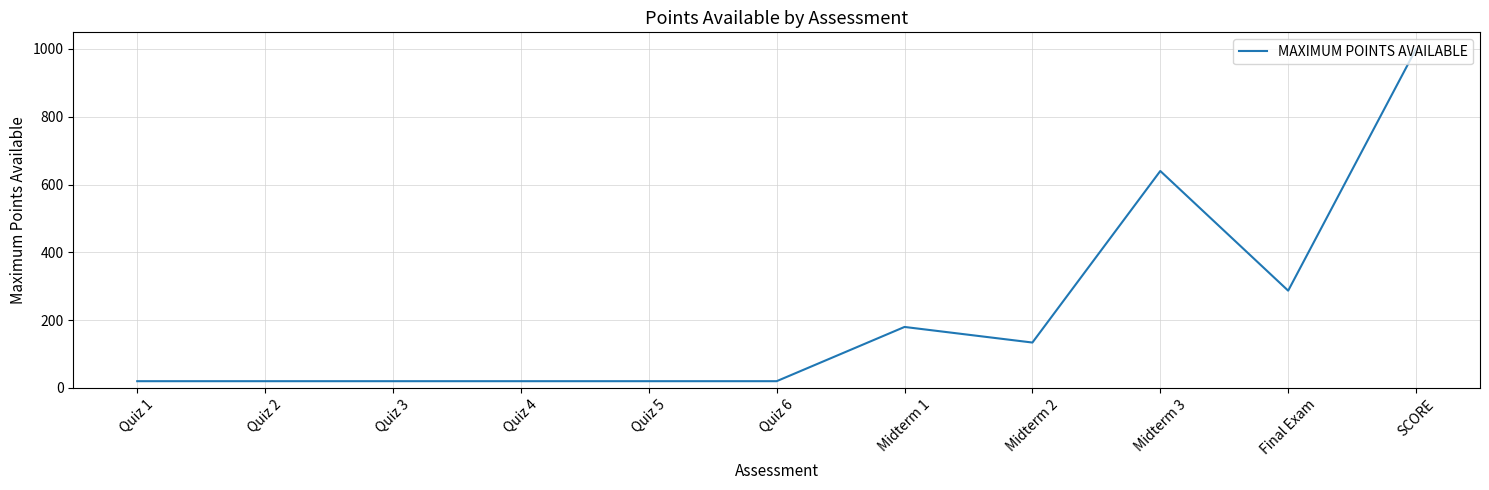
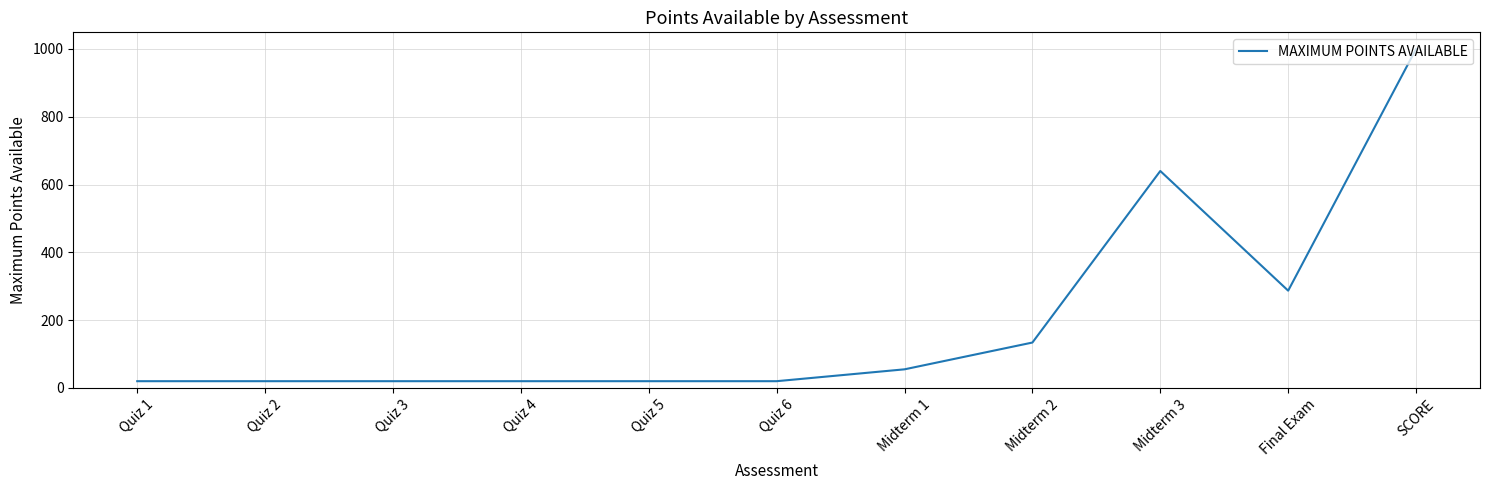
Midterm 1: 180 -> 60
